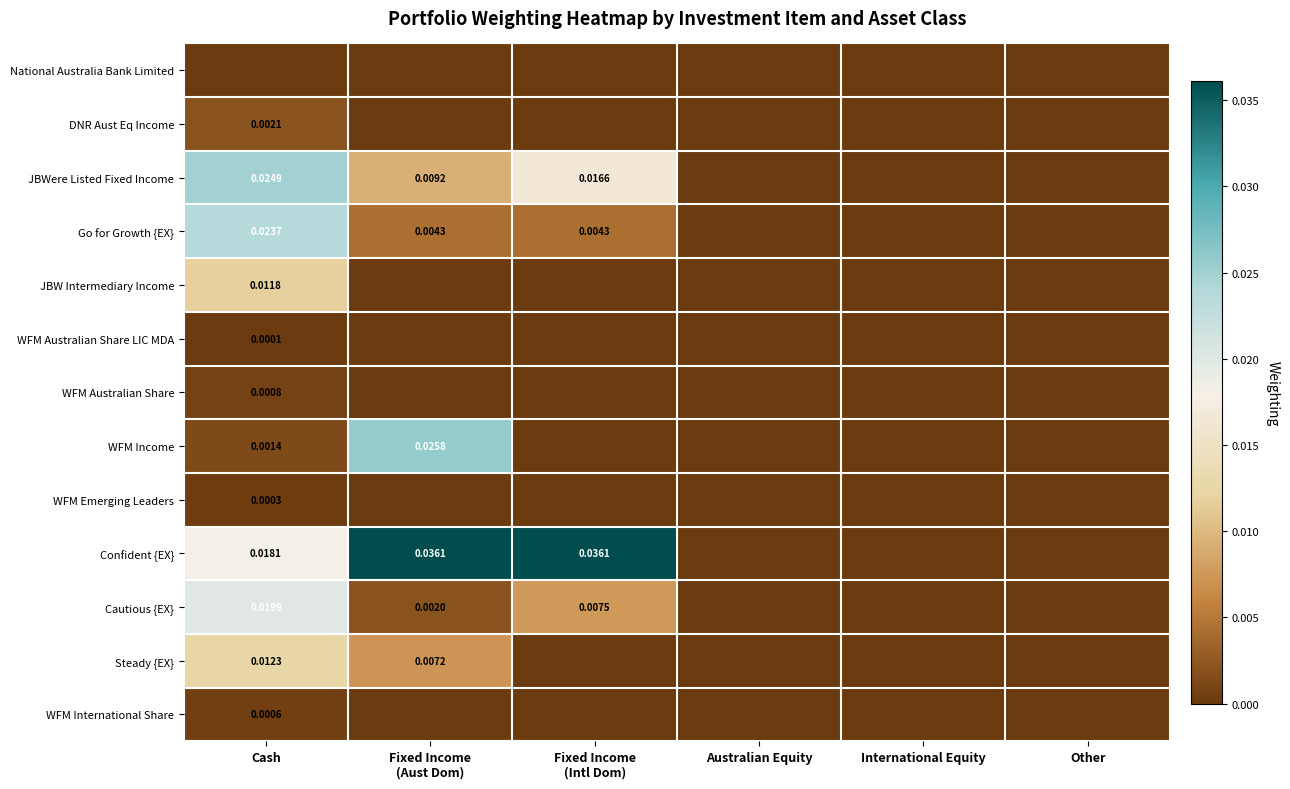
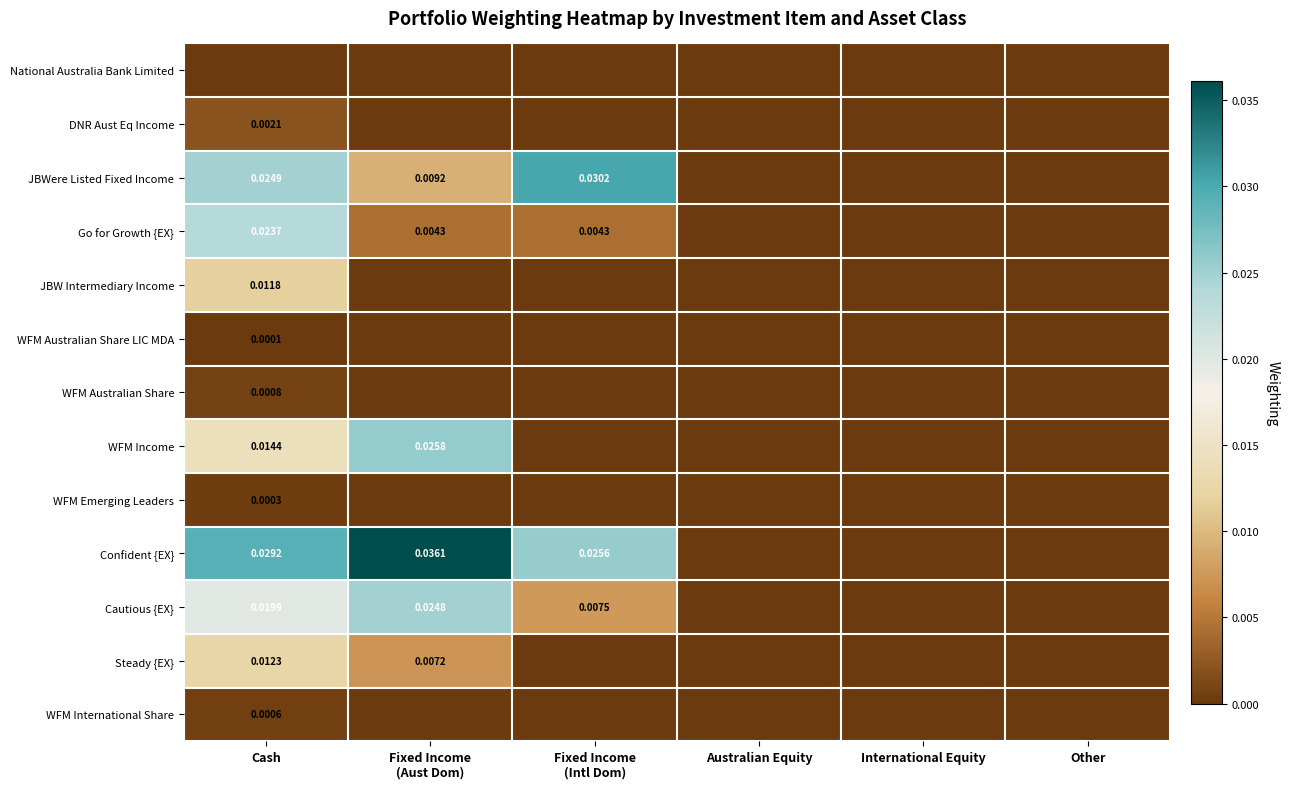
JBWere Listed Fixed Income, Fixed Income (Intl Dom): 0.0166 -> 0.0302
WFM Income, Cash: 0.0014 -> 0.0144
Confident {EX}, Cash: 0.0181 -> 0.0292
Confident {EX}, Fixed Income (Intl Dom): 0.0361 -> 0.0256
Cautious {EX}, Fixed Income (Aust Dom): 0.0020 -> 0.0248
